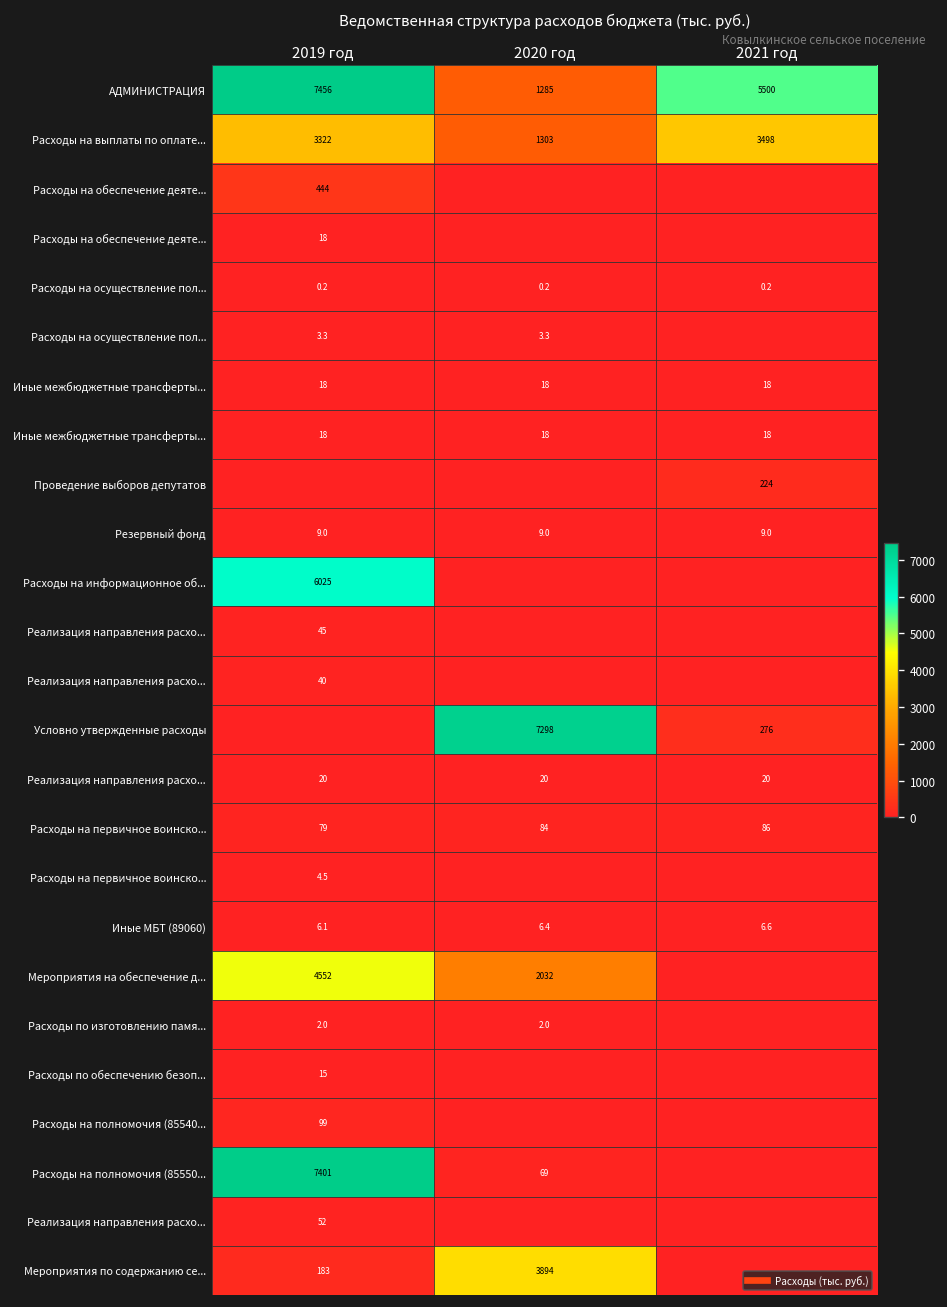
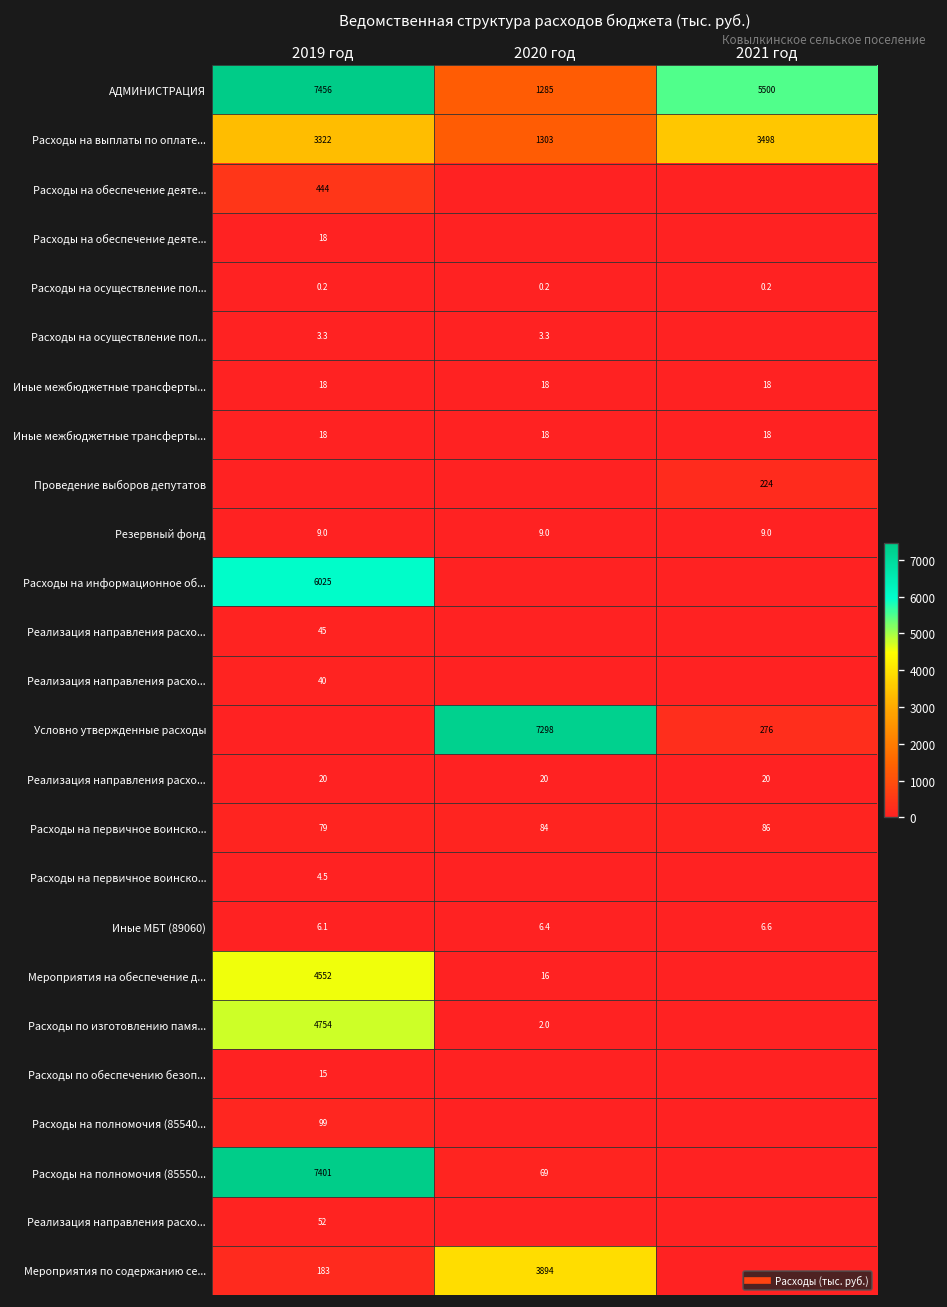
Мероприятия на обеспечение д..., 2020 год: 2032 -> 16
Расходы по изготовлению памя..., 2019 год: 2.0 -> 4754
